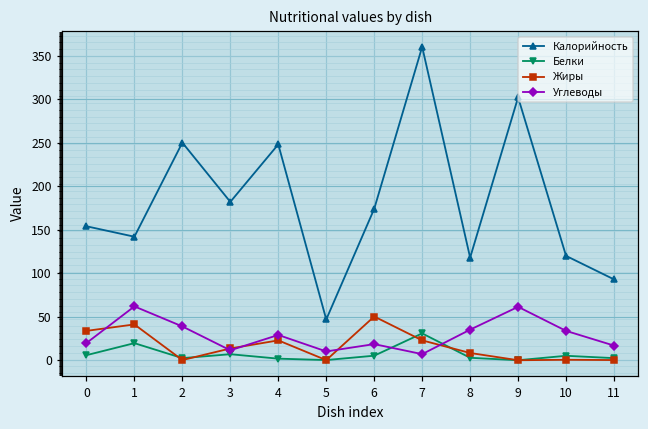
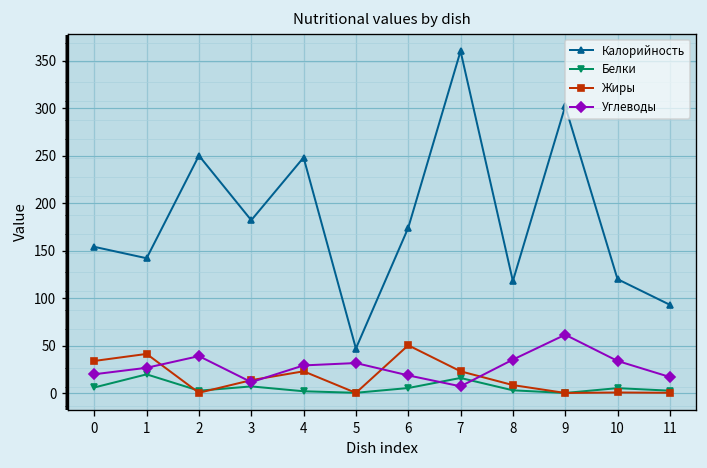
Углеводы, 1: 60 -> 30
Углеводы, 5: 10 -> 30
Белки, 7: 30 -> 20
